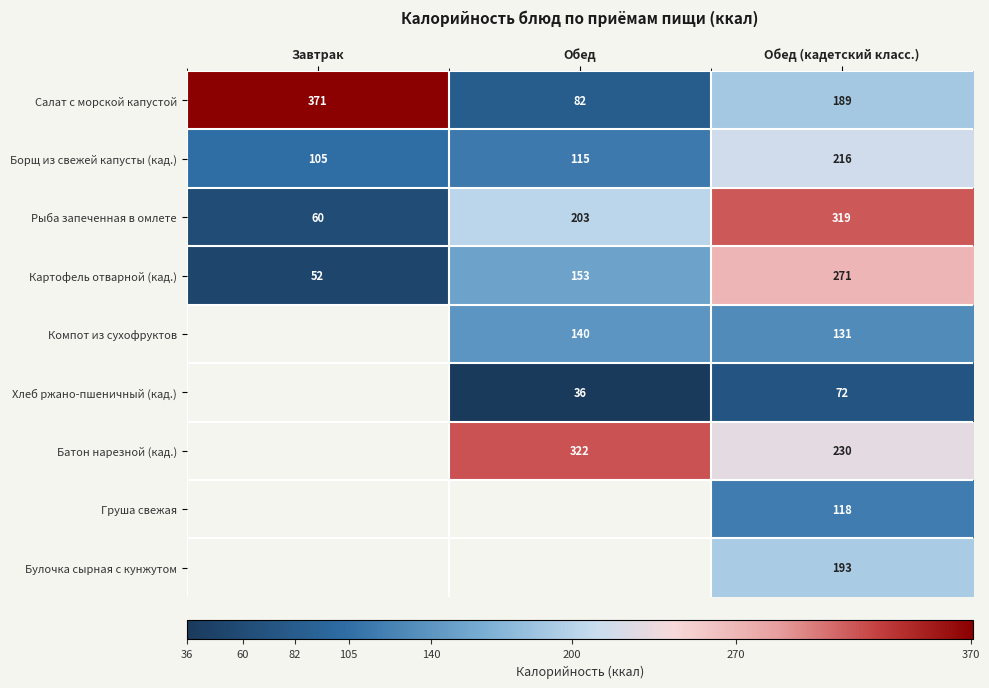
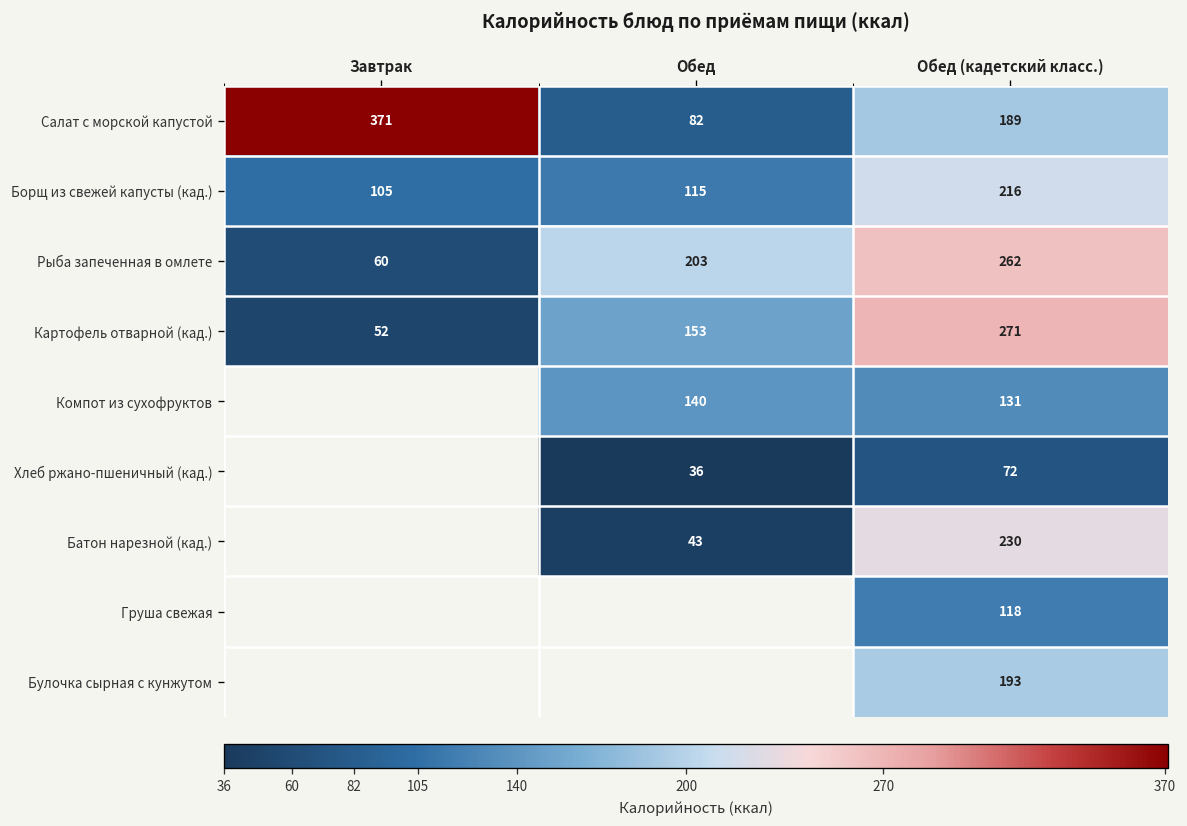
Рыба запеченная в омлете, Обед (кадетский класс.): 319 -> 262
Батон нарезной (кад.), Обед: 322 -> 43
